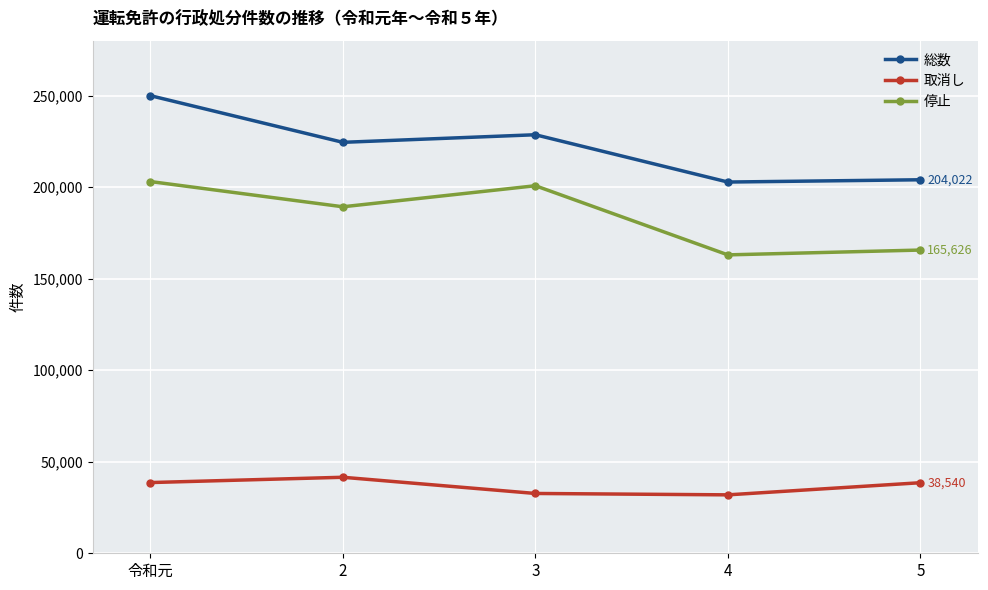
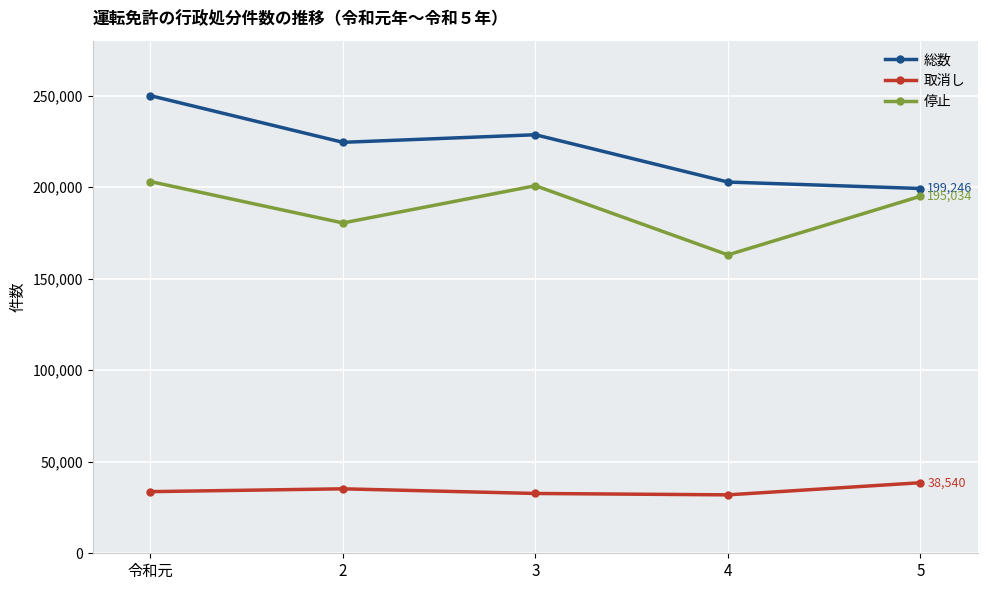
取消し, 令和元: 39,000 -> 34,000
取消し, 2: 42,000 -> 35,000
停止, 2: 189,000 -> 180,000
総数, 5: 204,022 -> 199,246
停止, 5: 165,626 -> 195,034
